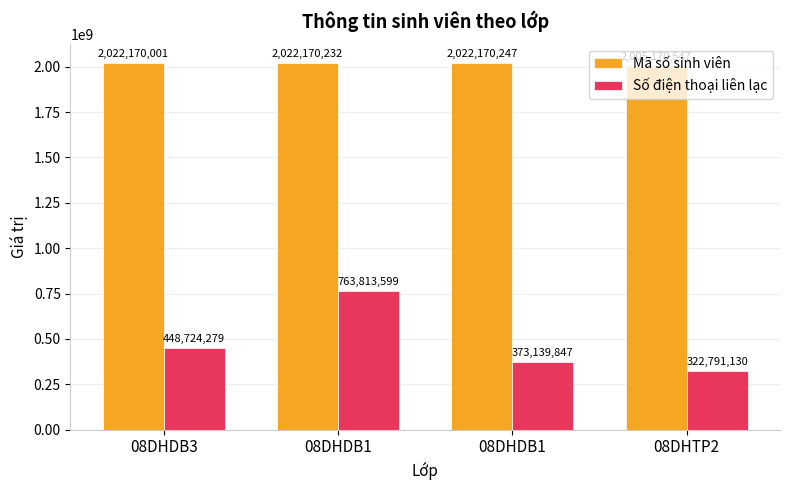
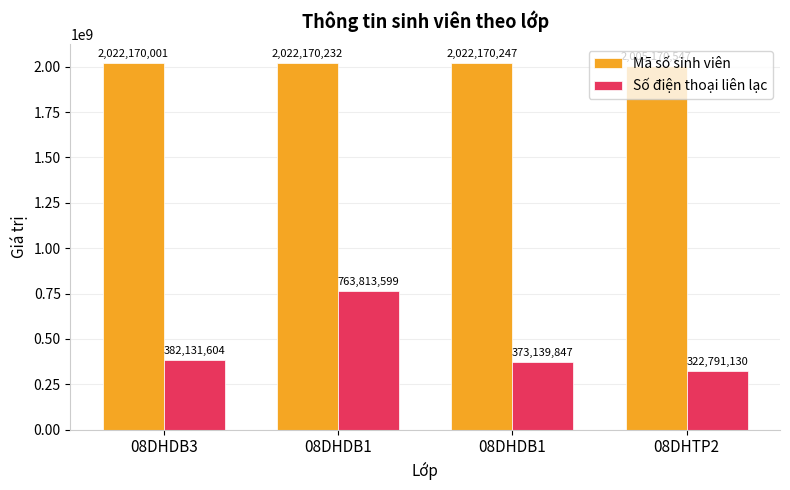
Số điện thoại liên lạc, 08DHDB3: 448,724,279 -> 382,131,604
